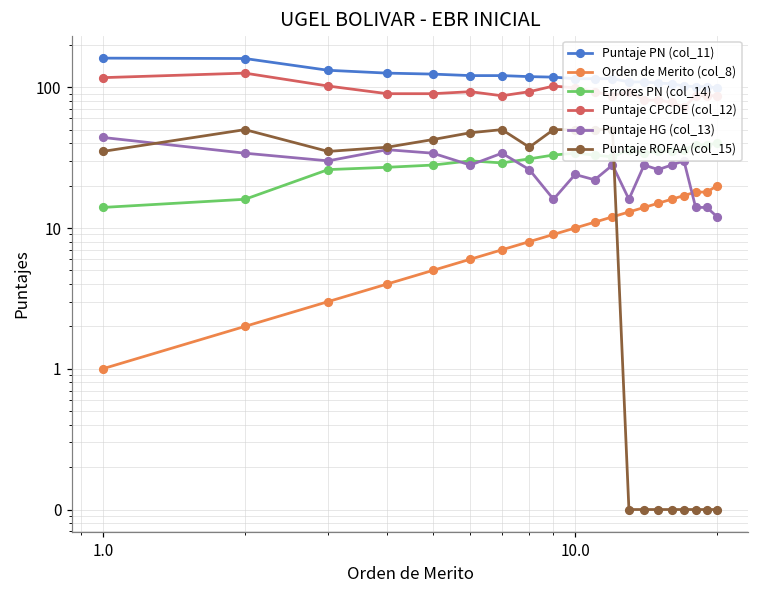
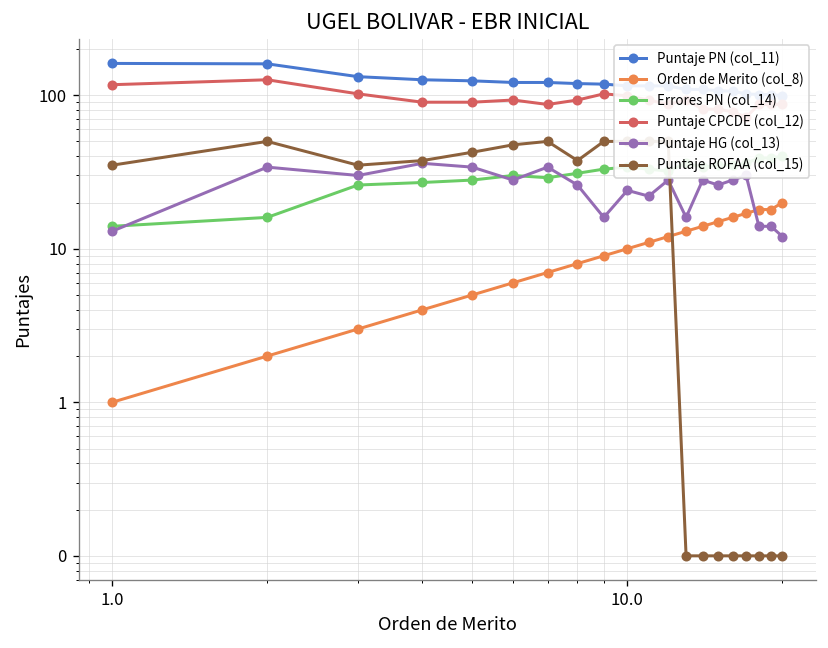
Puntaje HG (col_13), 1.0: 44 -> 13
